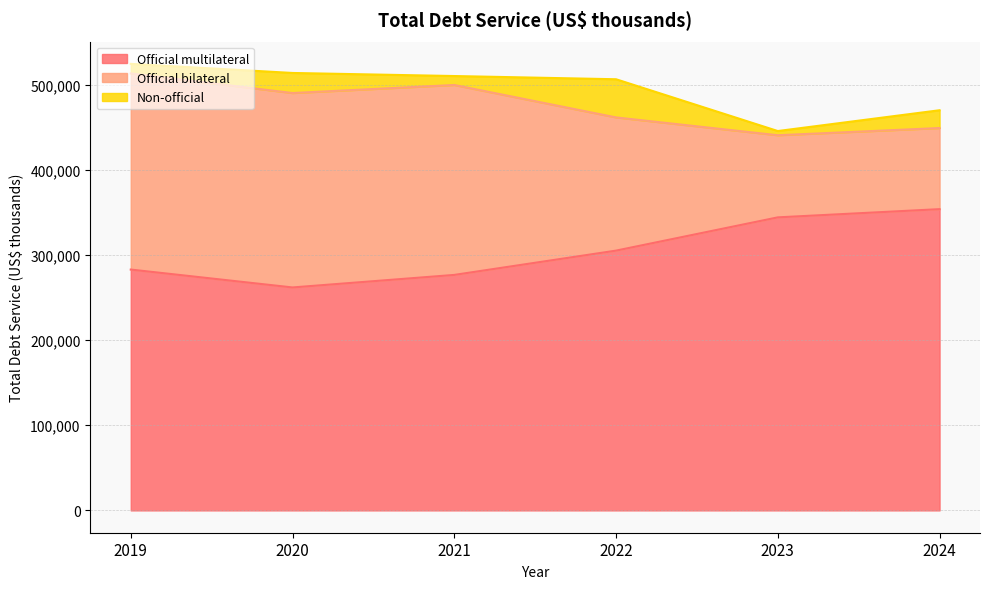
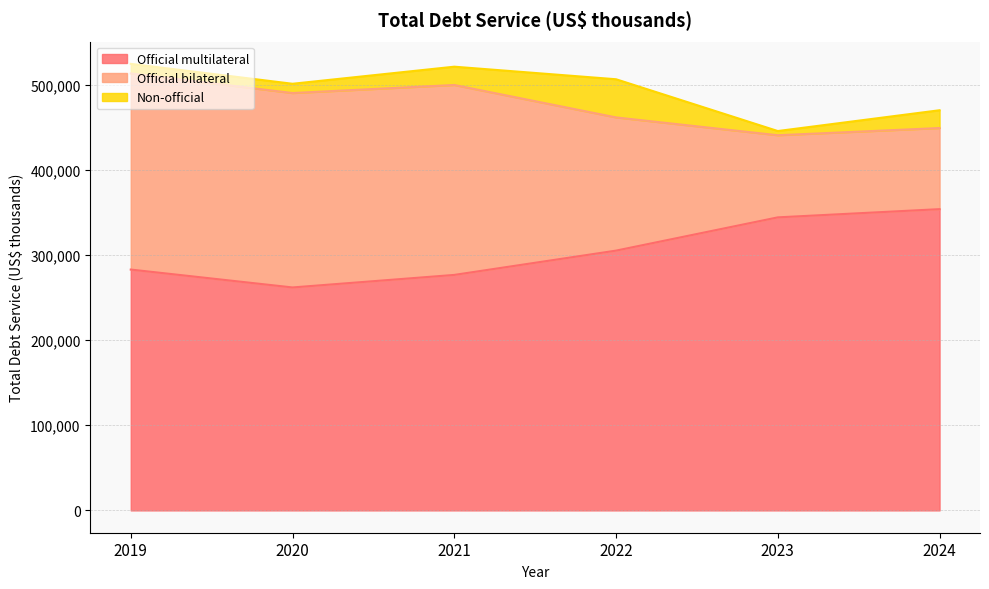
Non-official, 2020: 20,000 -> 10,000
Non-official, 2021: 10,000 -> 20,000
